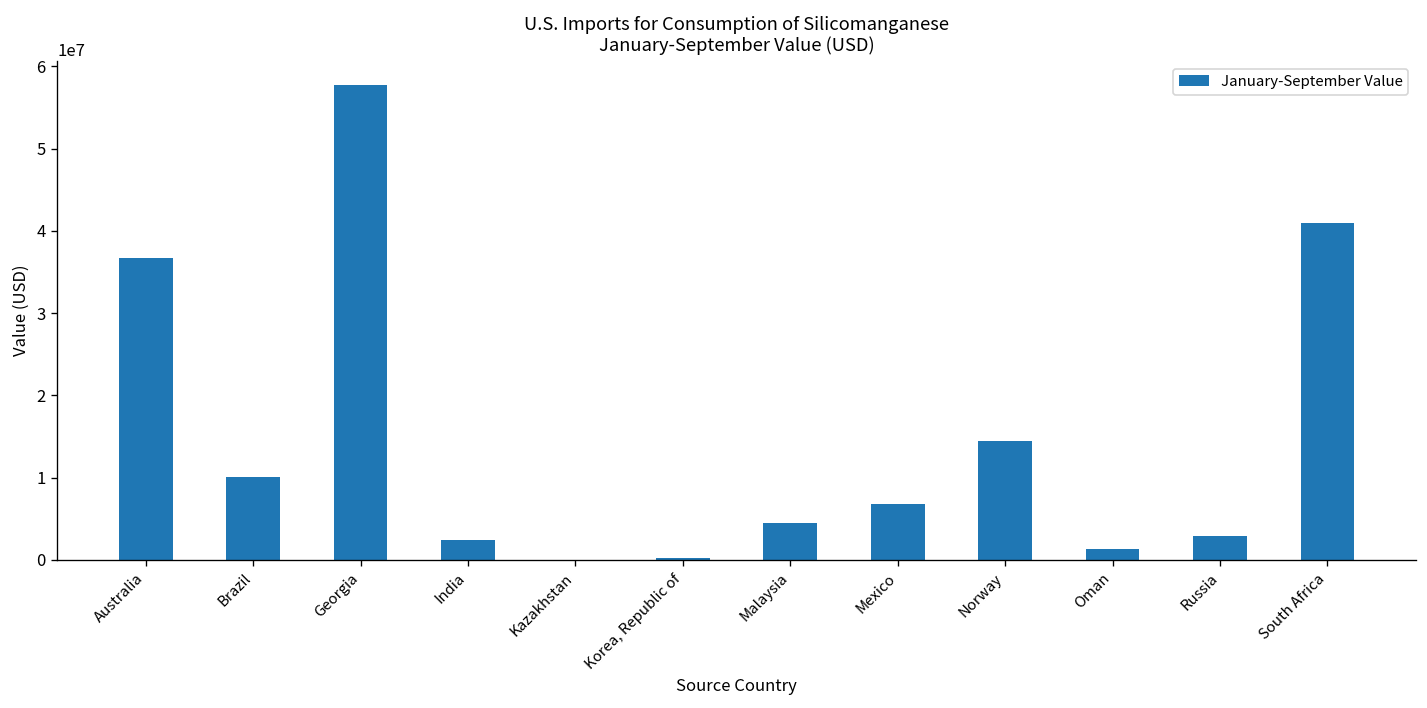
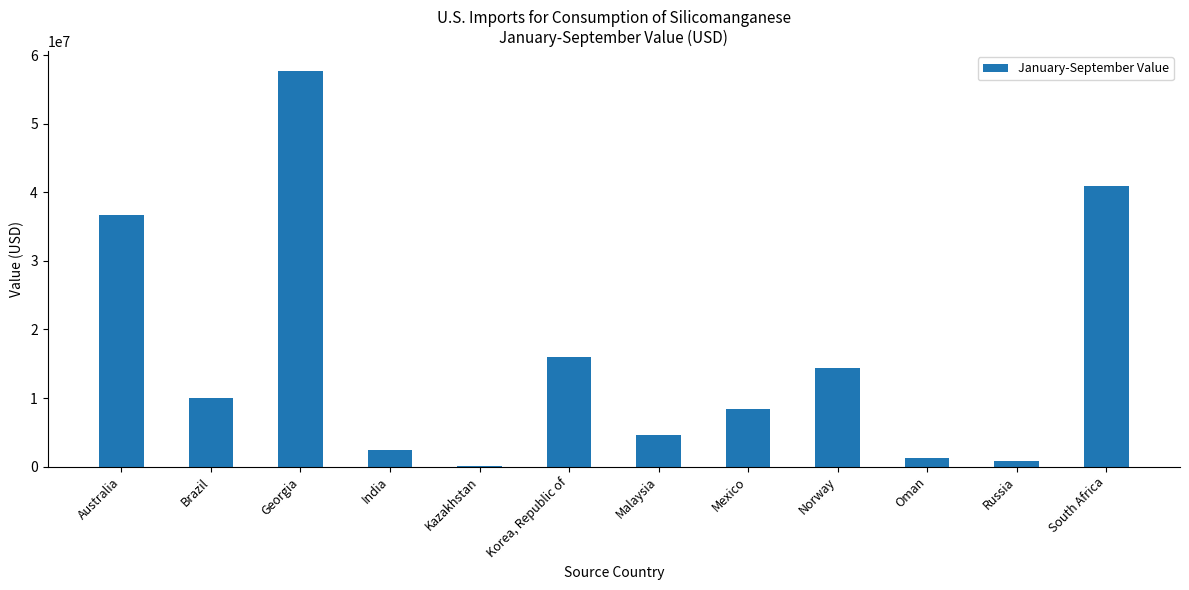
Korea, Republic of: 0 -> 16000000
Mexico: 7000000 -> 8000000
Russia: 3000000 -> 1000000
